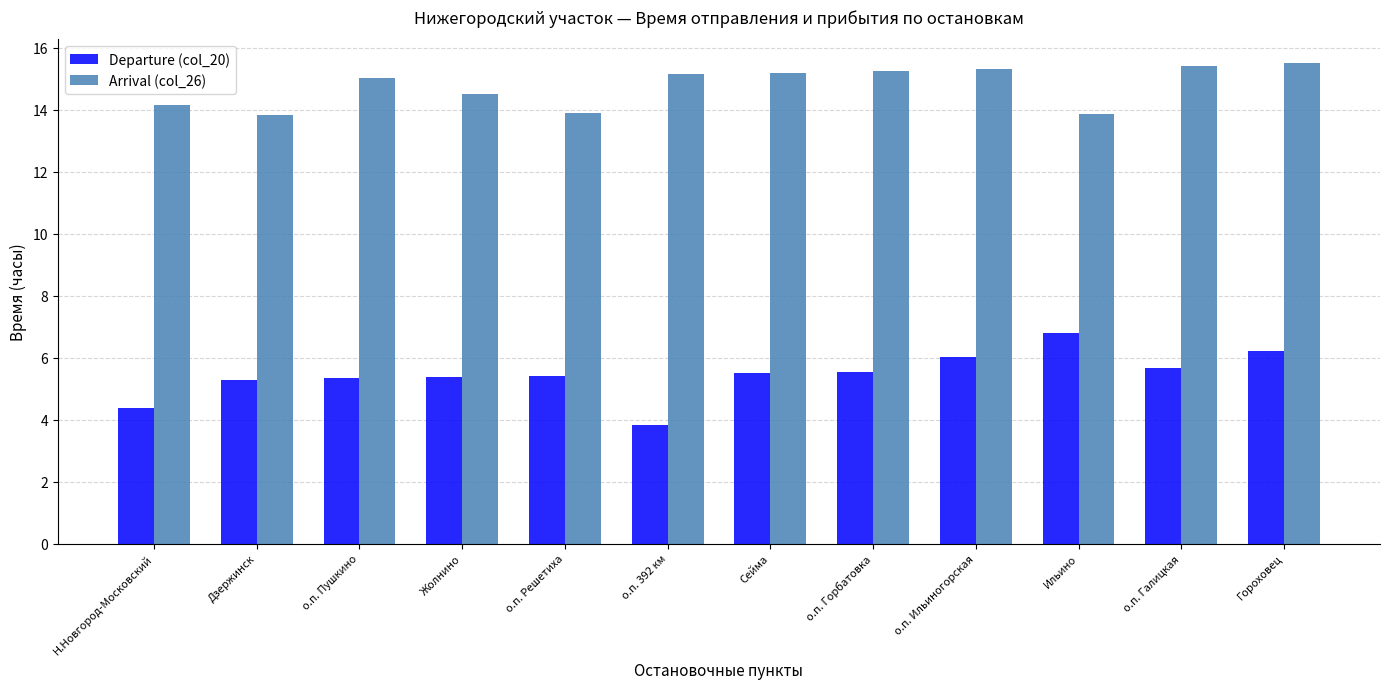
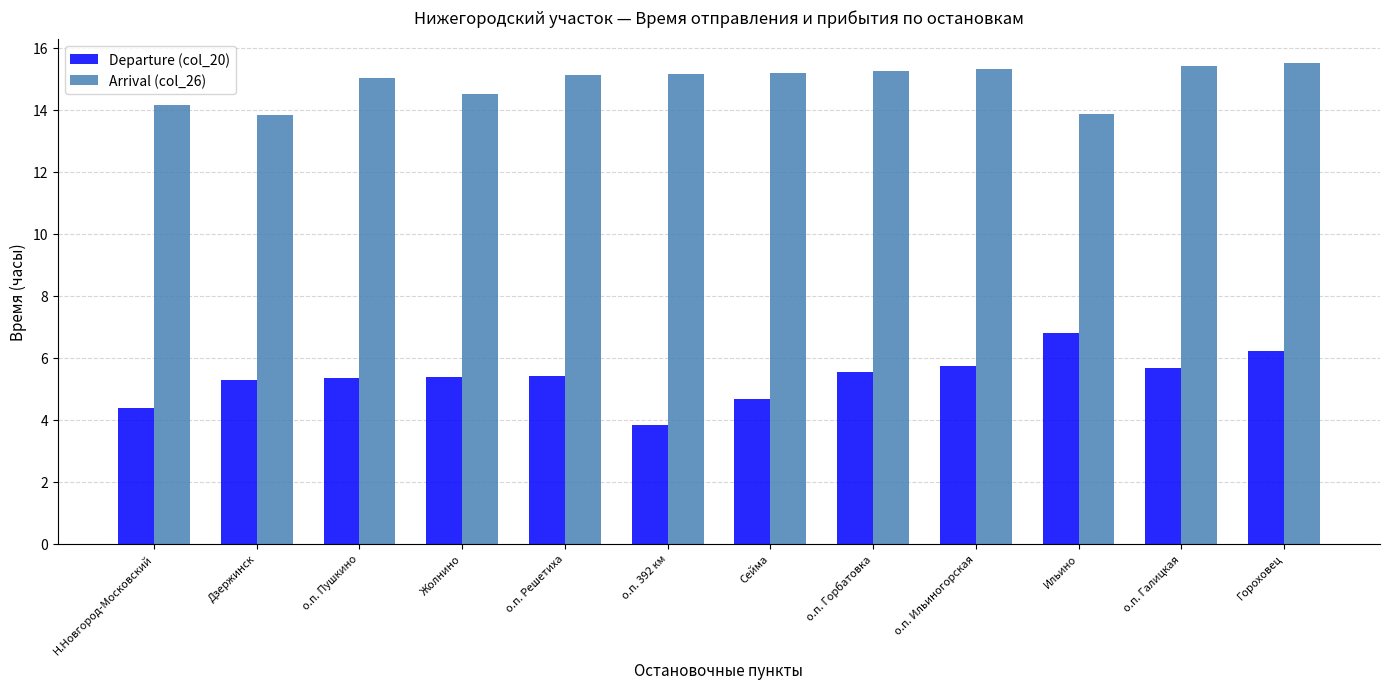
Arrival (col_26), о.п. Решетиха: 13.9 -> 15.1
Departure (col_20), Сейма: 5.5 -> 4.7
Departure (col_20), о.п. Ильиногорская: 6.0 -> 5.7
